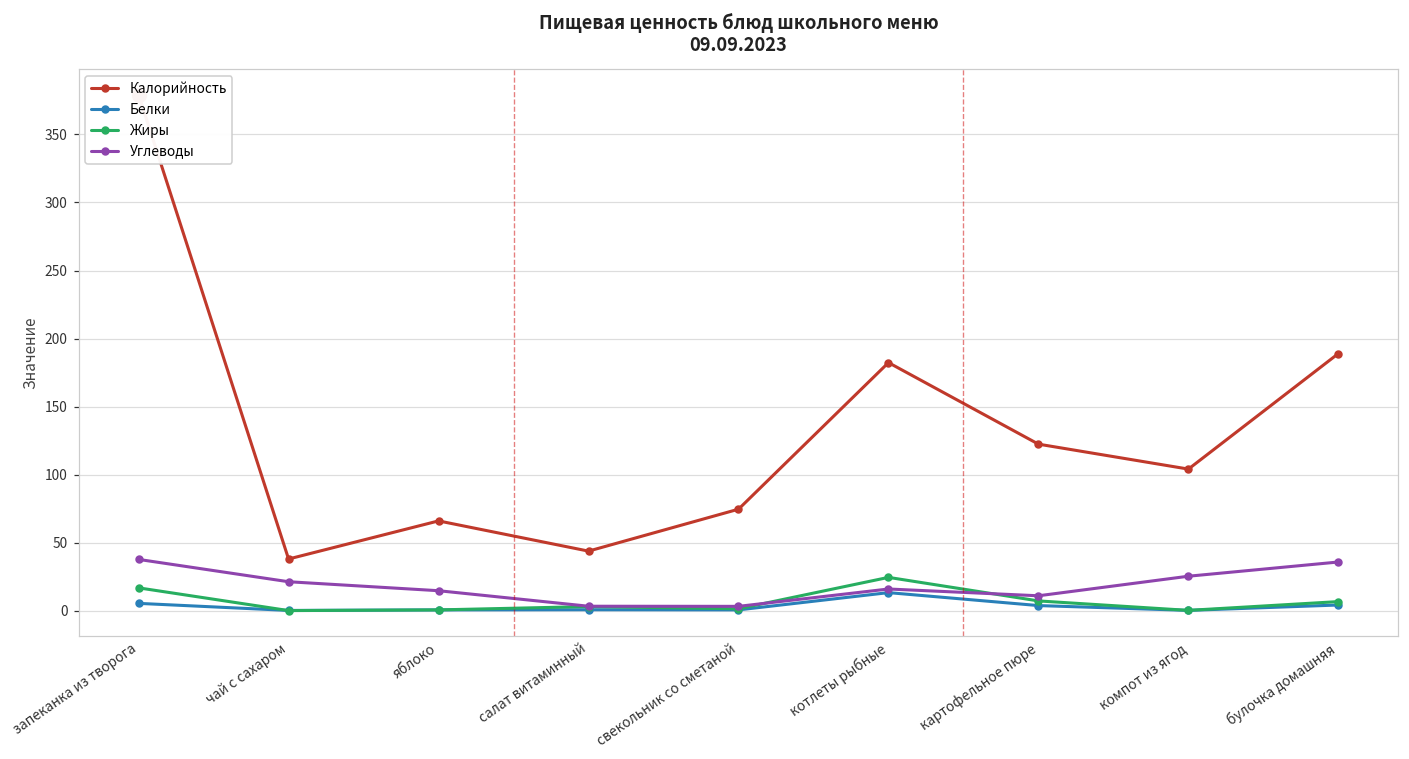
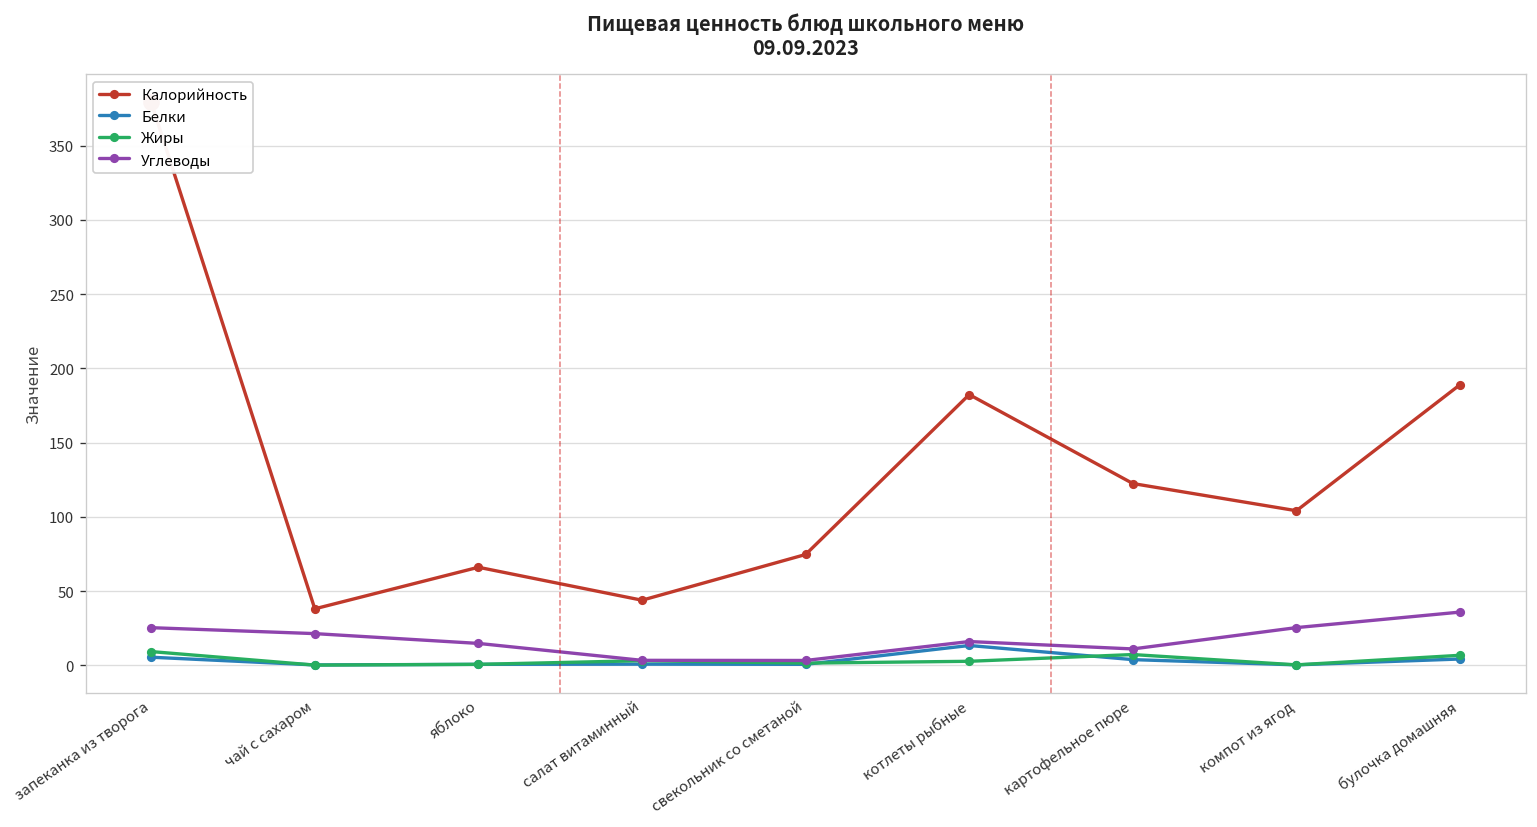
Жиры, запеканка из творога: 17 -> 9
Углеводы, запеканка из творога: 38 -> 25
Жиры, котлеты рыбные: 25 -> 3
